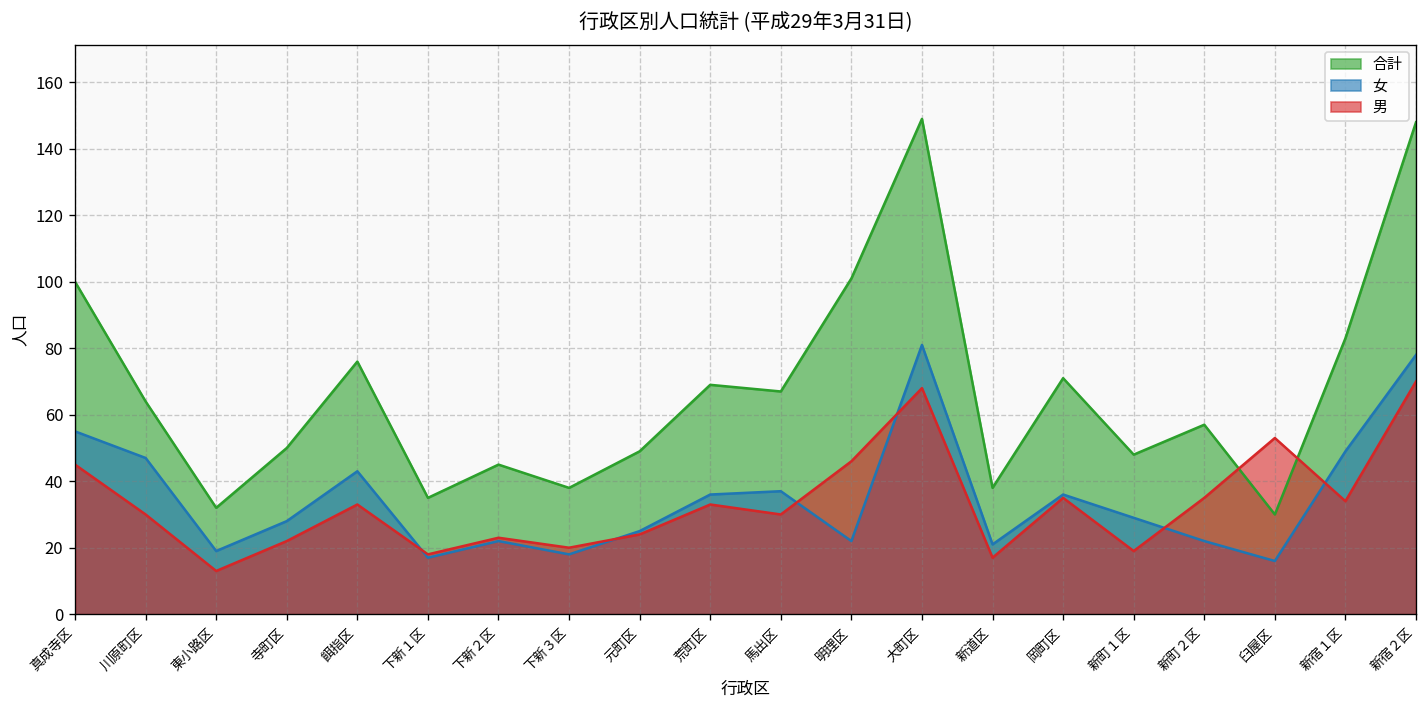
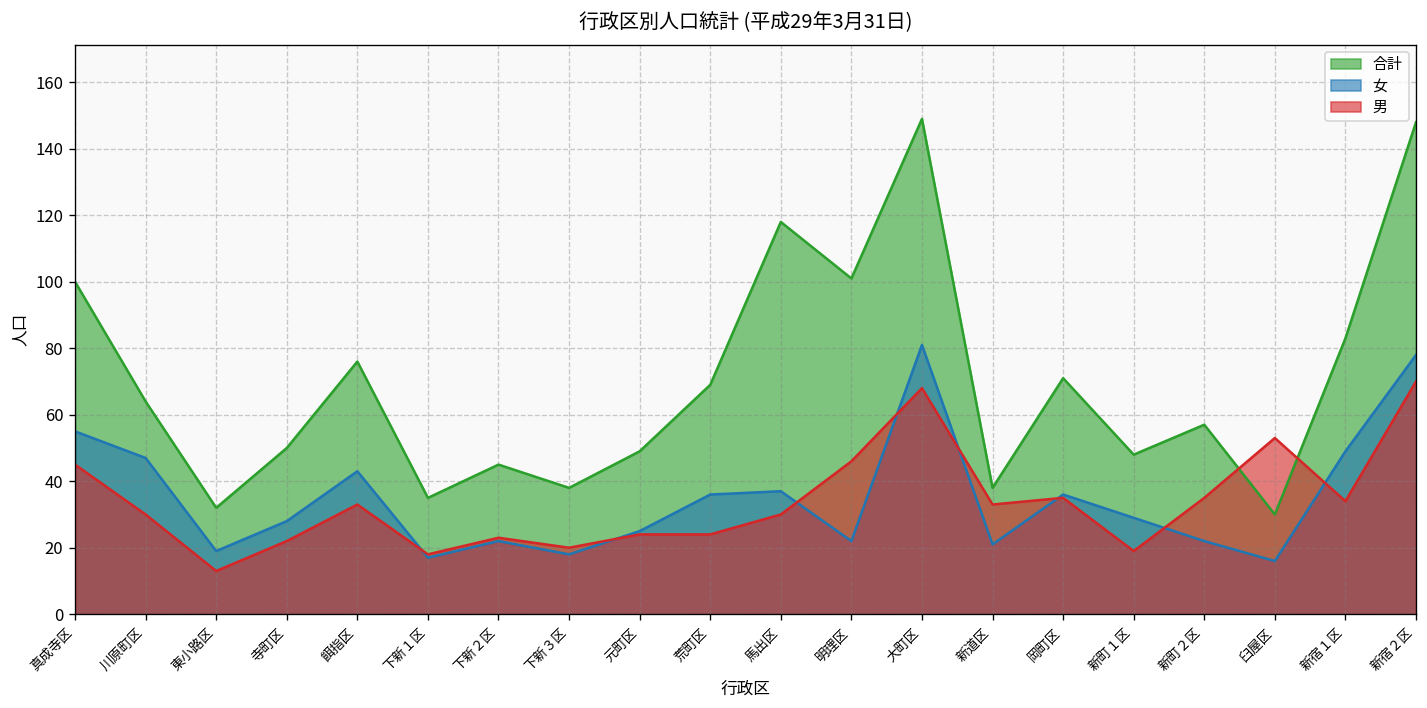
男, 荒町区: 33 -> 24
合計, 馬出区: 67 -> 118
男, 新道区: 17 -> 33
